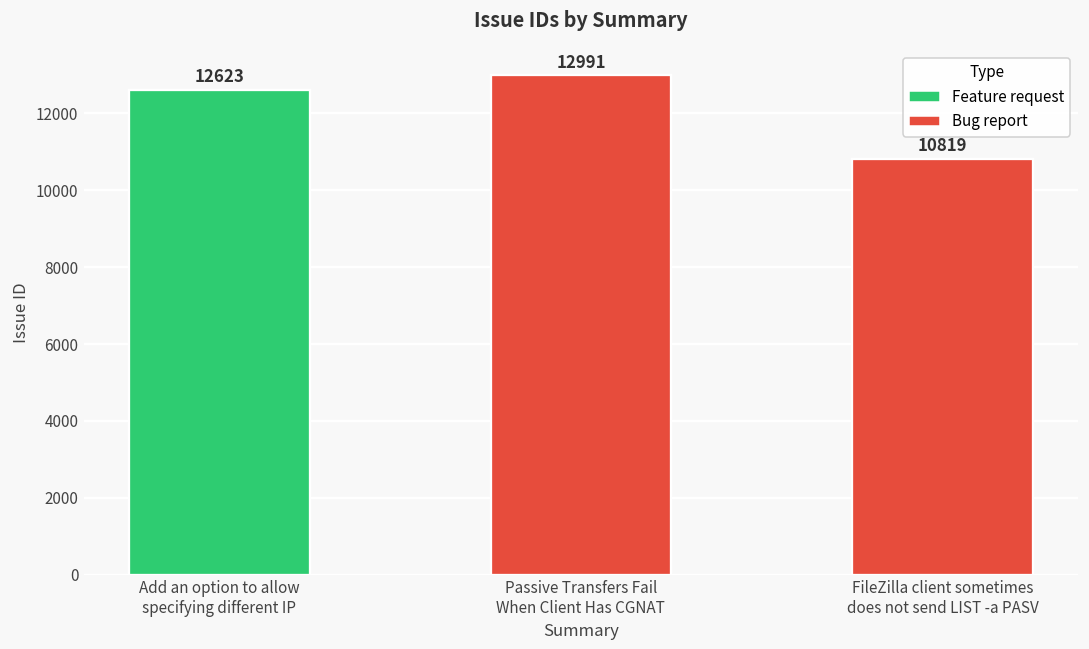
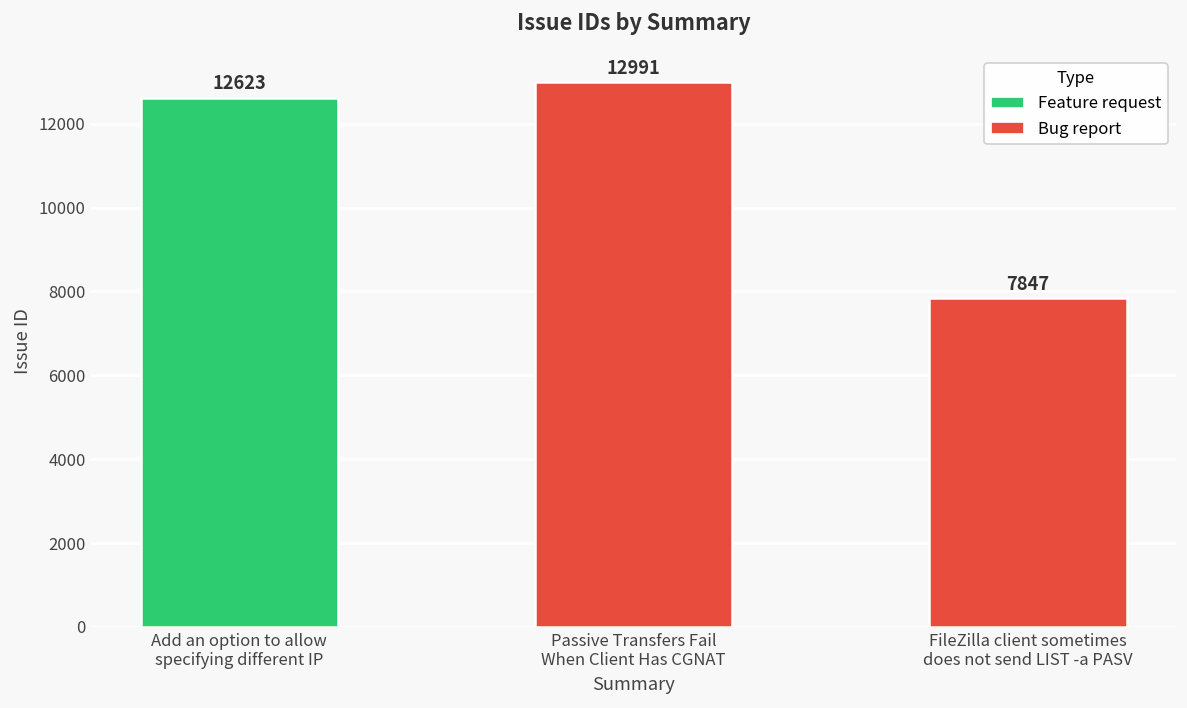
FileZilla client sometimes does not send LIST -a PASV: 10819 -> 7847
